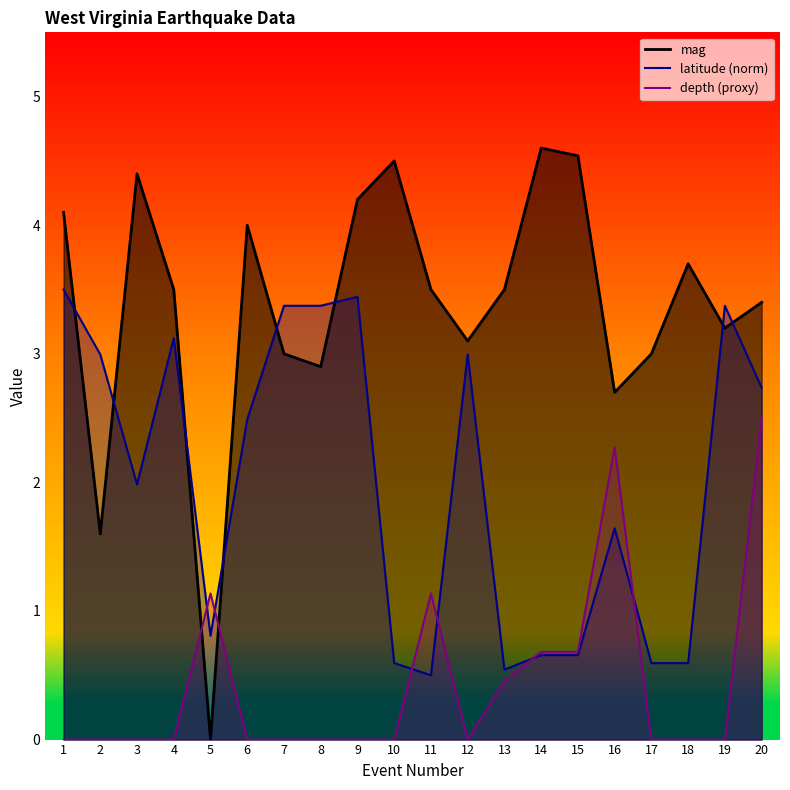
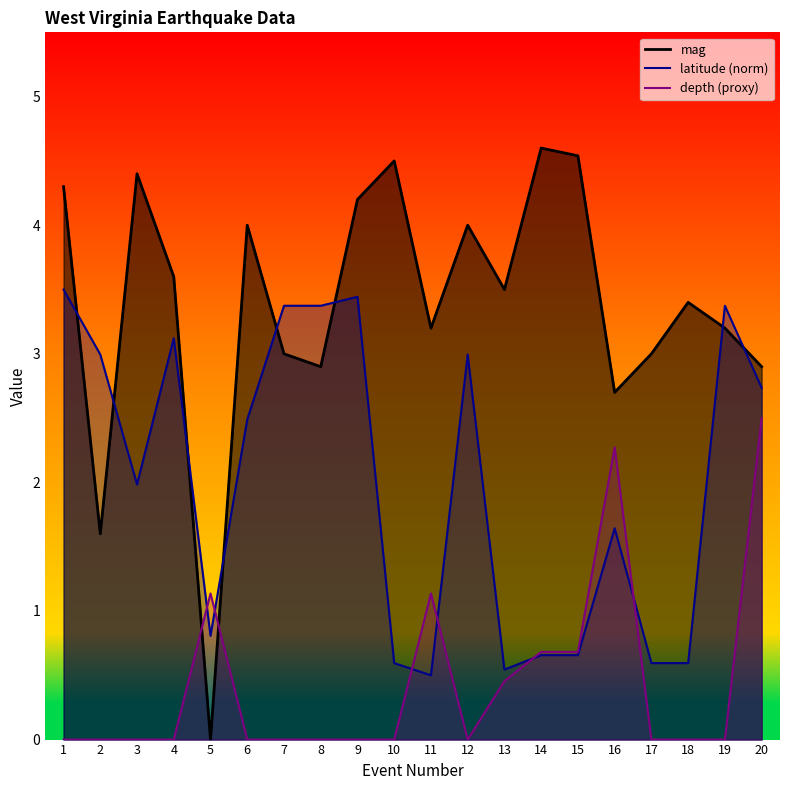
mag, 1: 4.1 -> 4.3
mag, 4: 3.5 -> 3.6
mag, 11: 3.5 -> 3.2
mag, 12: 3.1 -> 4.0
mag, 18: 3.7 -> 3.4
mag, 20: 3.4 -> 2.9
